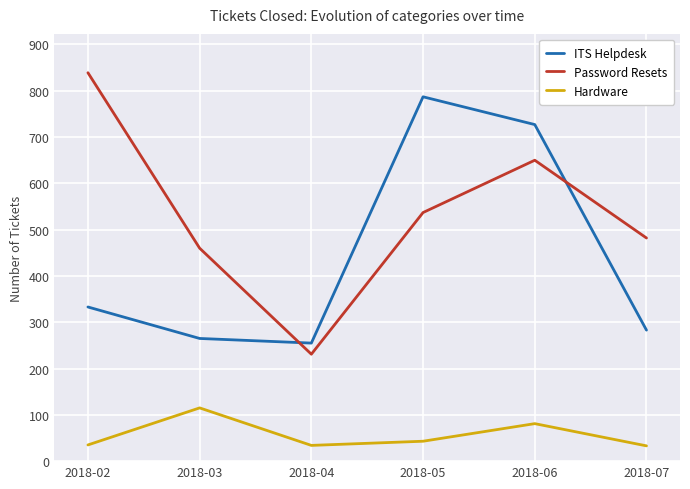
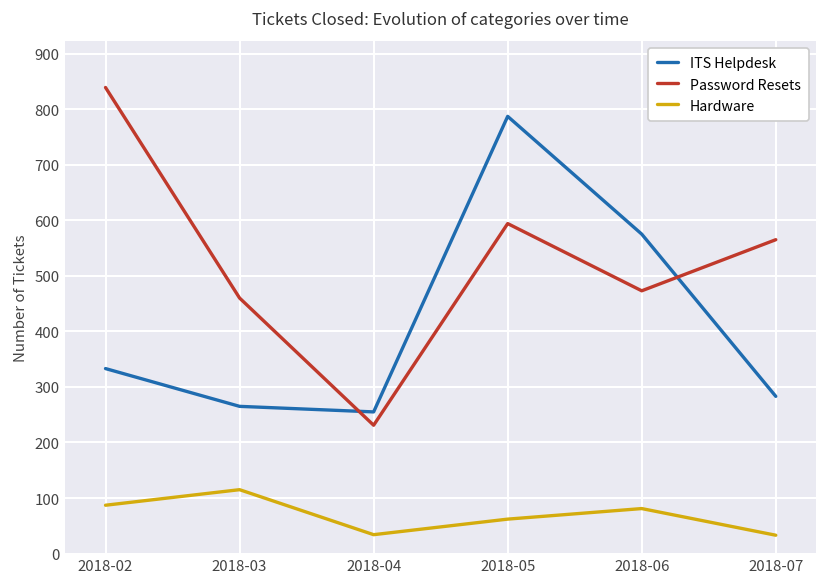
Hardware, 2018-02: 40 -> 90
Password Resets, 2018-05: 540 -> 590
Hardware, 2018-05: 40 -> 60
ITS Helpdesk, 2018-06: 730 -> 580
Password Resets, 2018-06: 650 -> 470
Password Resets, 2018-07: 480 -> 570
